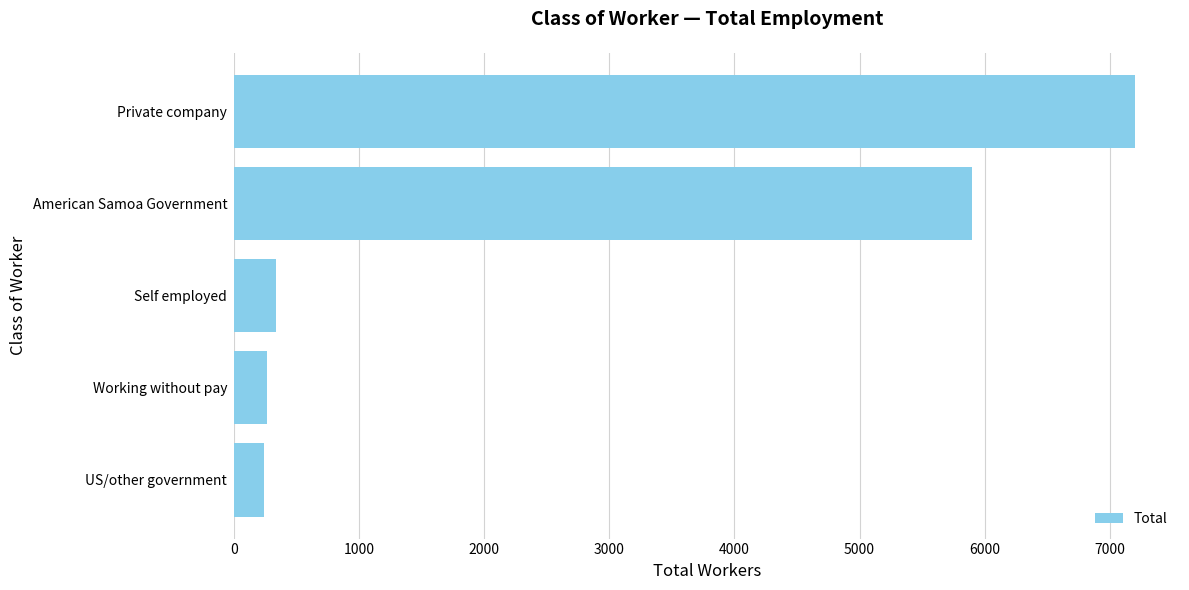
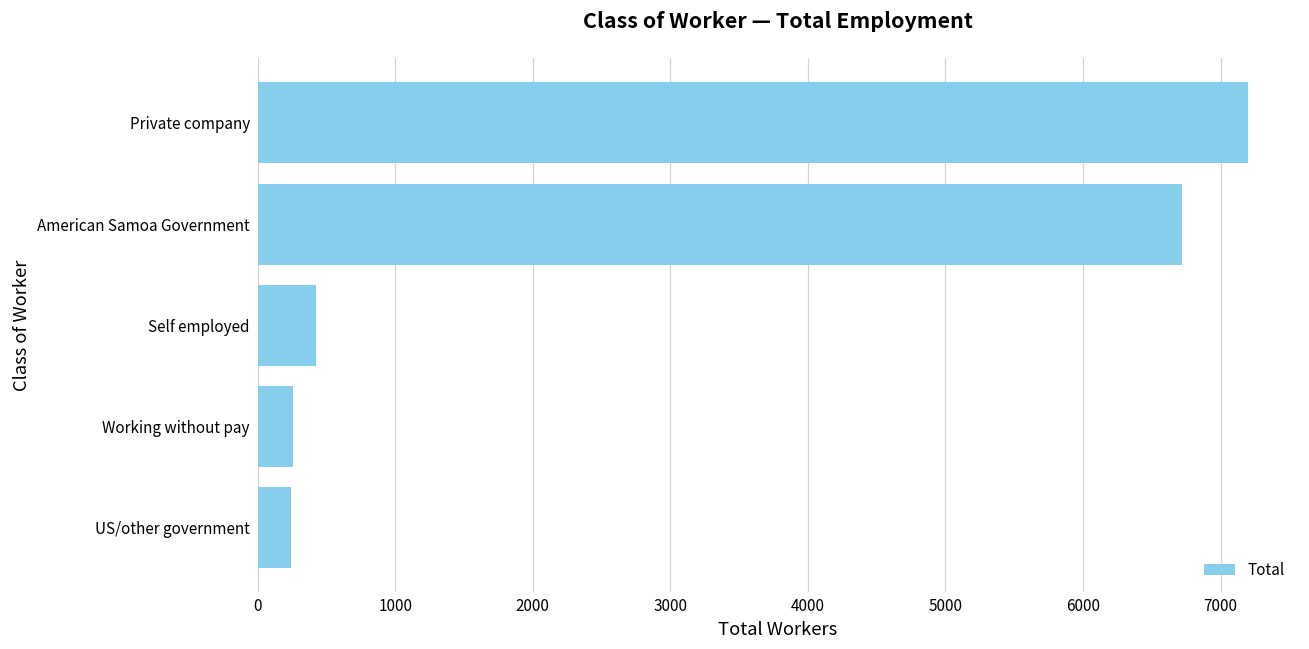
American Samoa Government: 5900 -> 6720
Self employed: 340 -> 430
